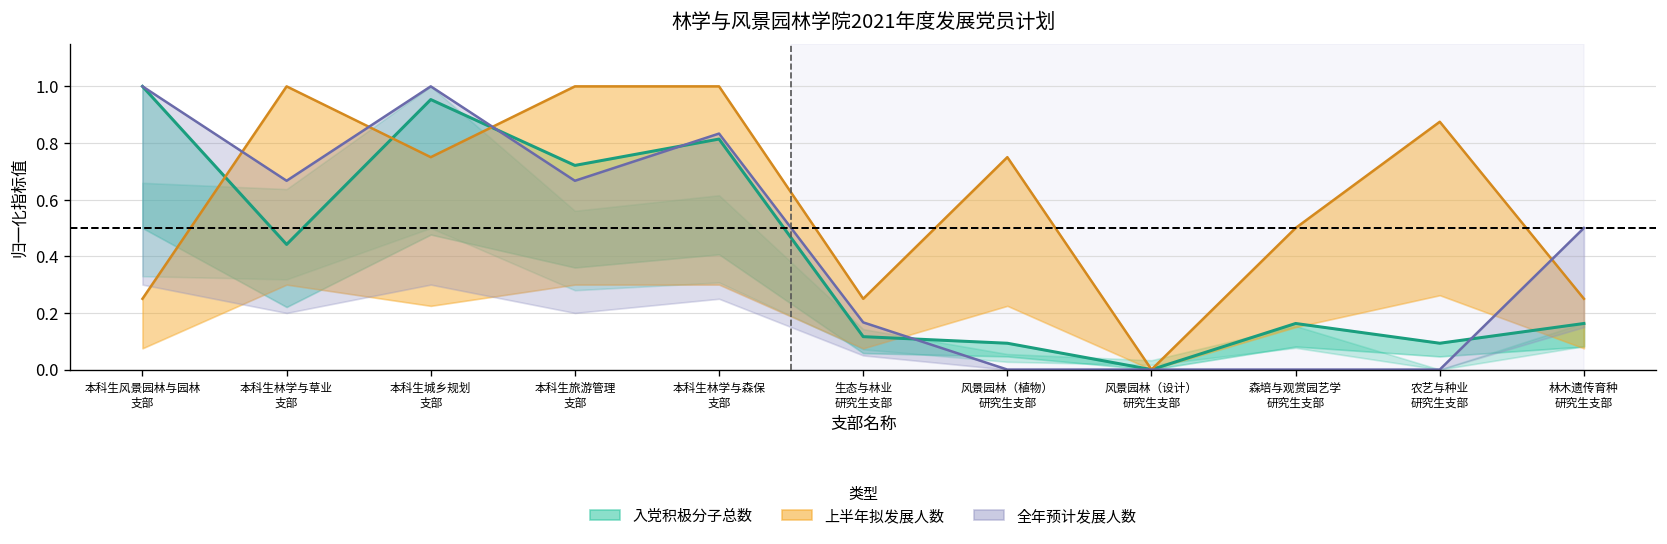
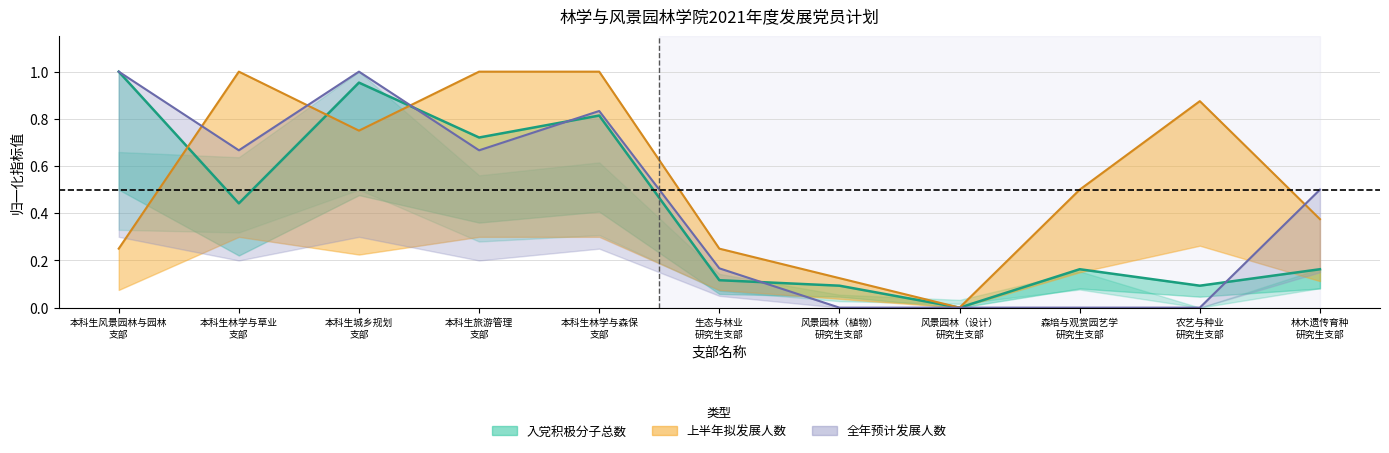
上半年拟发展人数, 风景园林（植物） 研究生支部: 0.75 -> 0.13
上半年拟发展人数, 林木遗传育种 研究生支部: 0.25 -> 0.38
